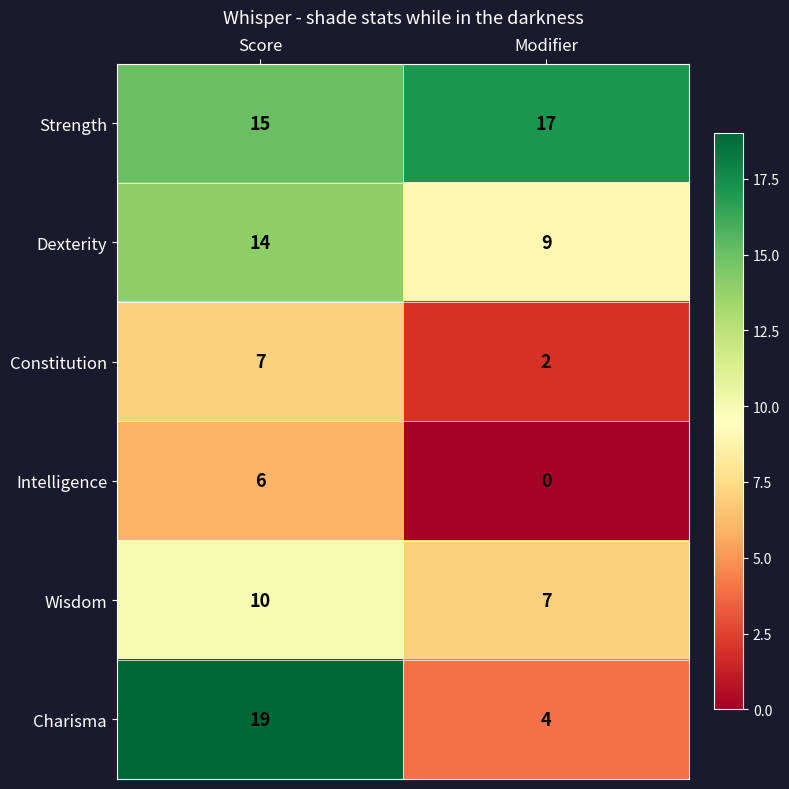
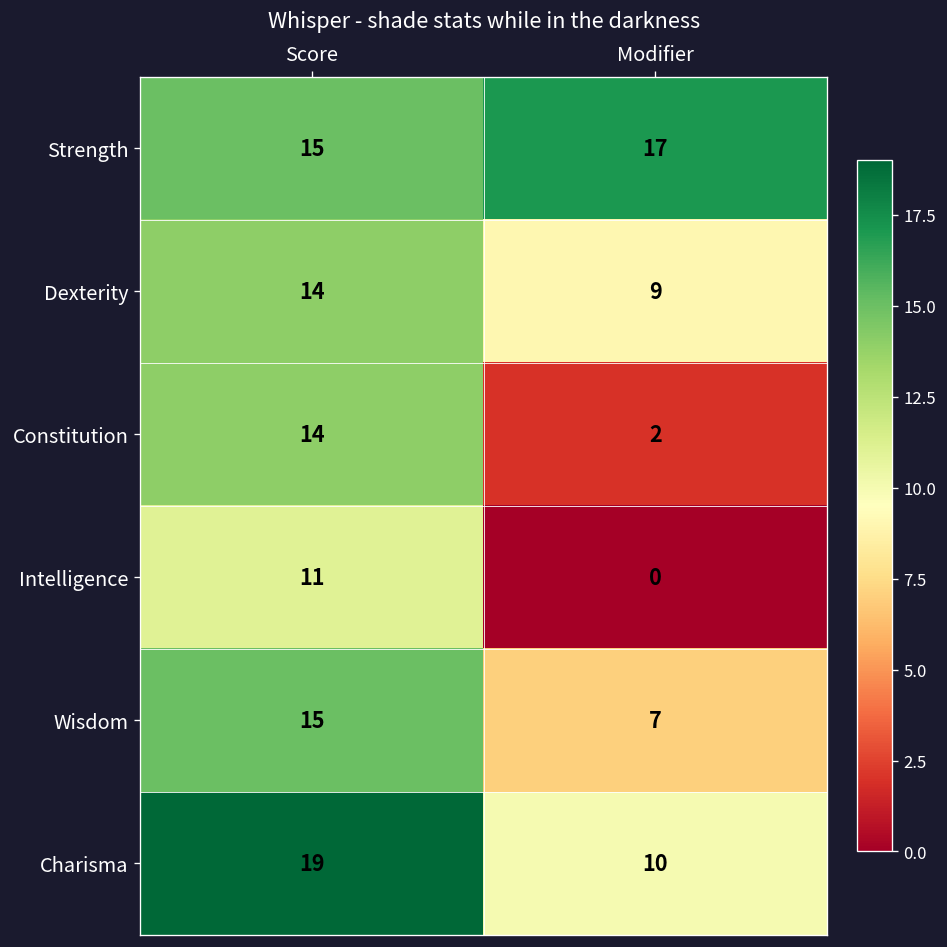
Constitution, Score: 7 -> 14
Intelligence, Score: 6 -> 11
Wisdom, Score: 10 -> 15
Charisma, Modifier: 4 -> 10
